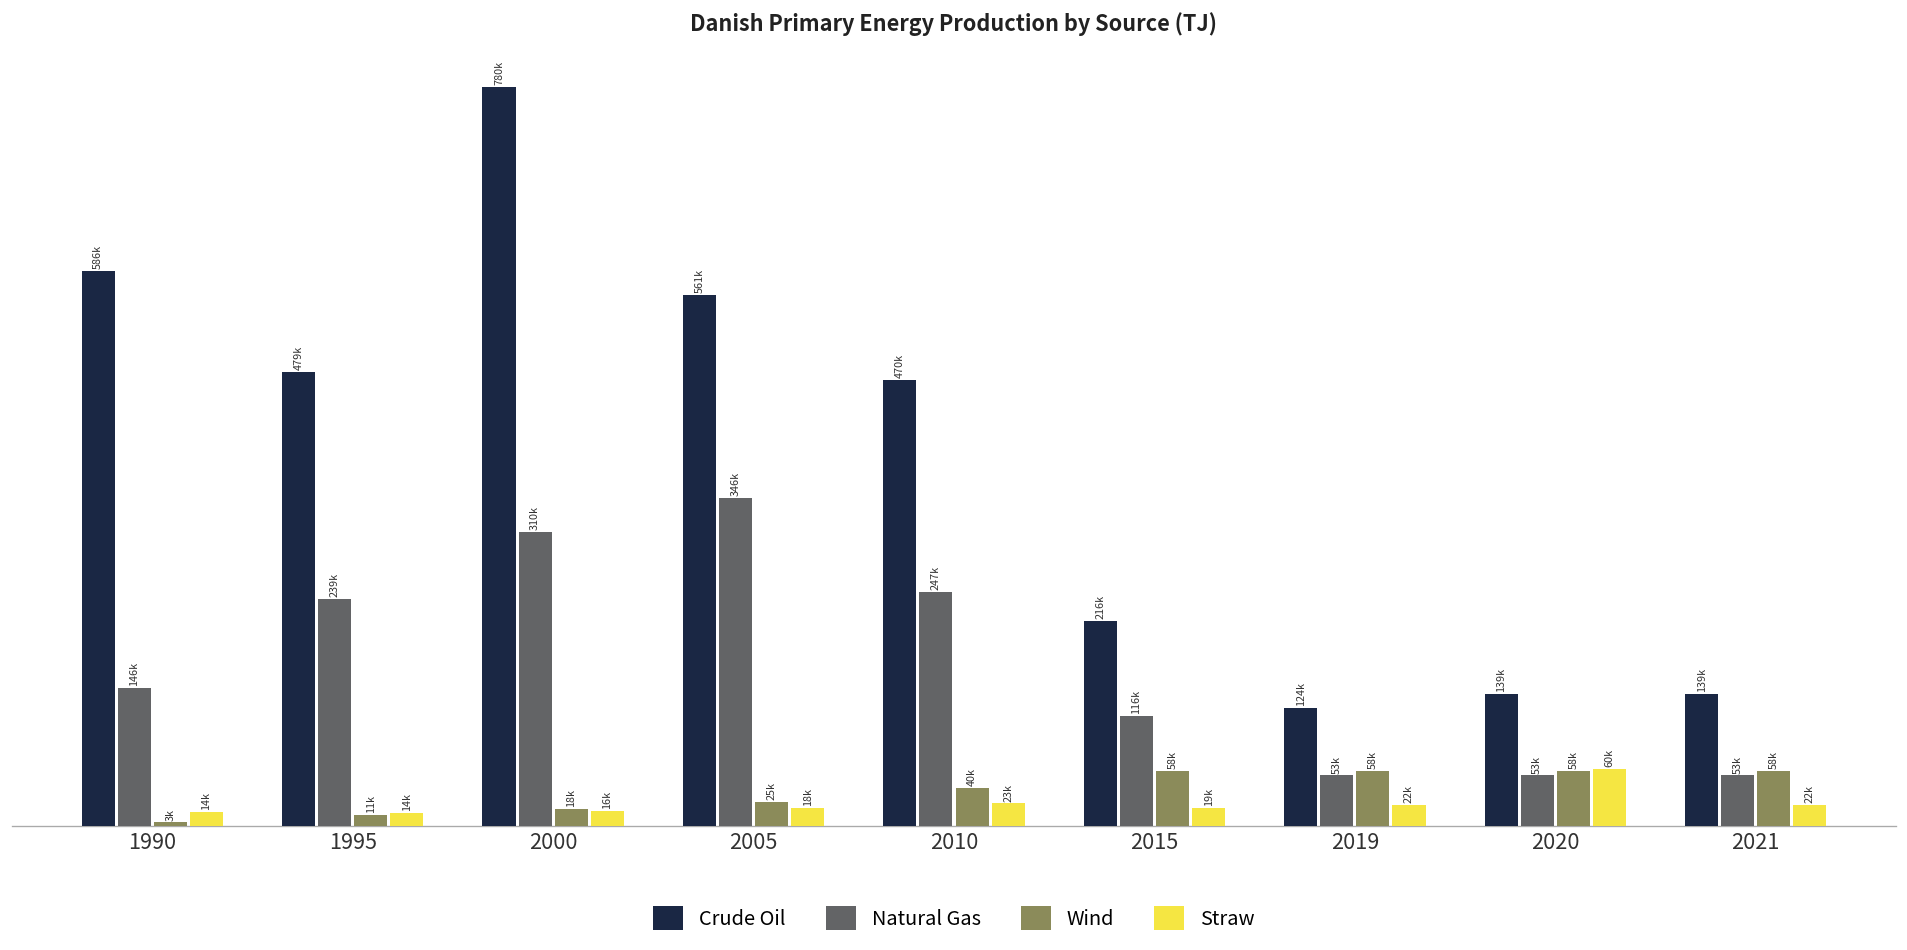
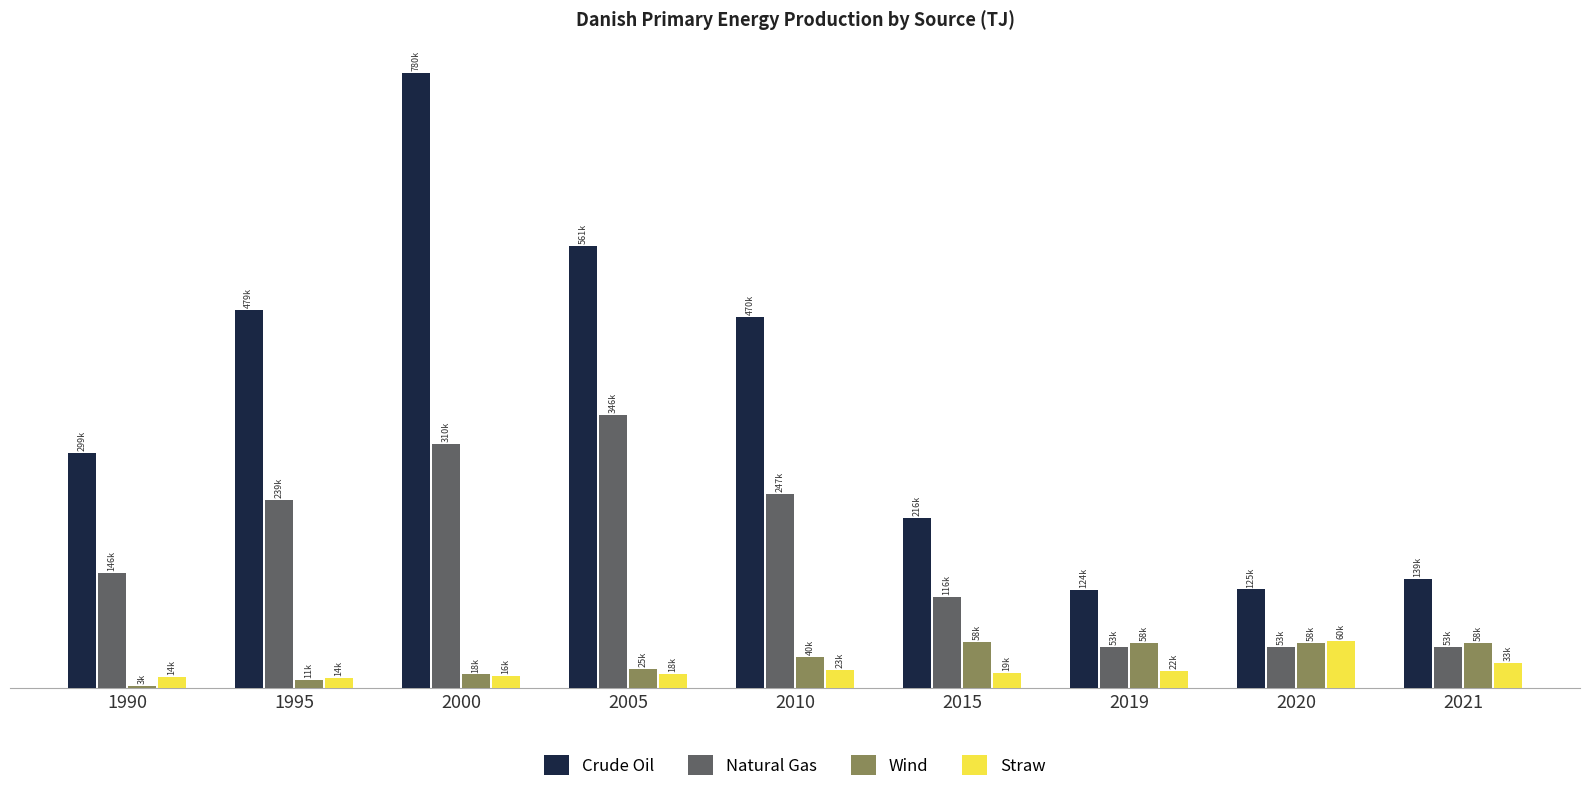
Crude Oil, 1990: 586k -> 299k
Crude Oil, 2020: 139k -> 125k
Straw, 2021: 22k -> 33k
